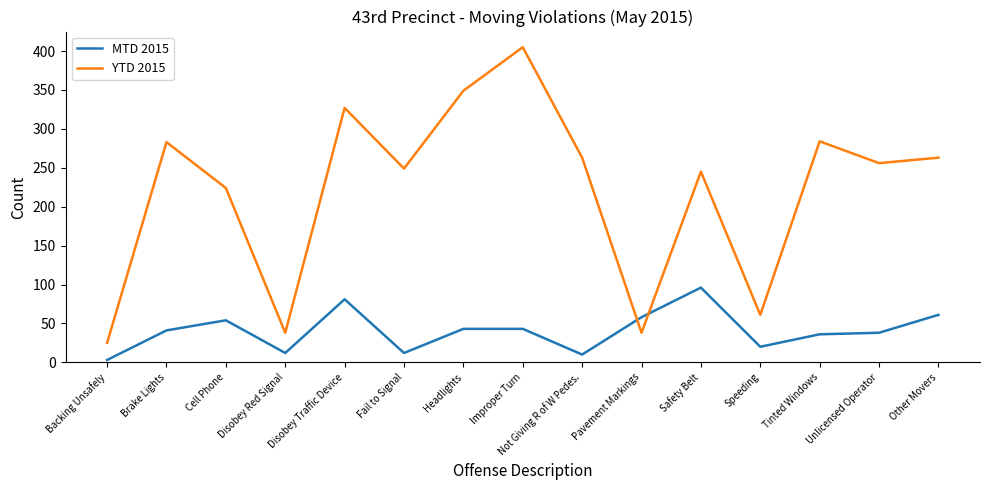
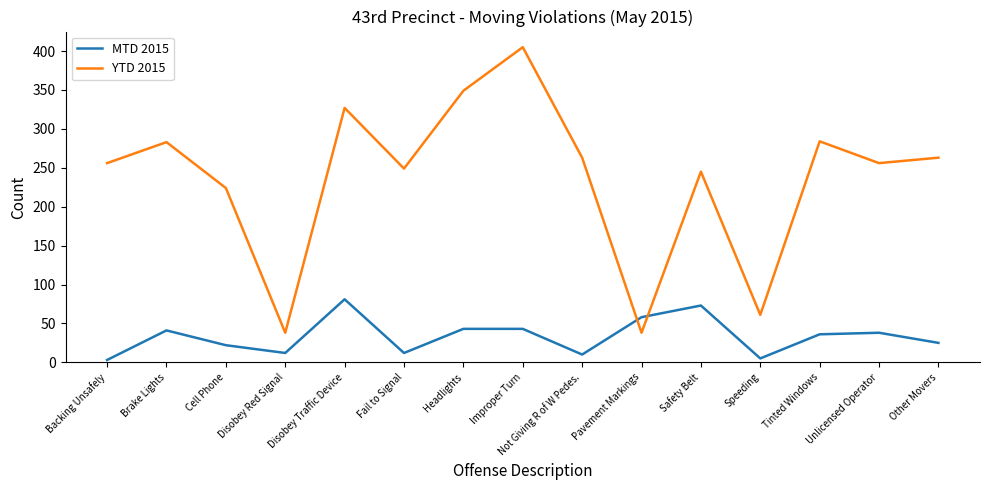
YTD 2015, Backing Unsafely: 30 -> 260
MTD 2015, Cell Phone: 50 -> 20
MTD 2015, Safety Belt: 100 -> 70
MTD 2015, Speeding: 20 -> 10
MTD 2015, Other Movers: 60 -> 30
